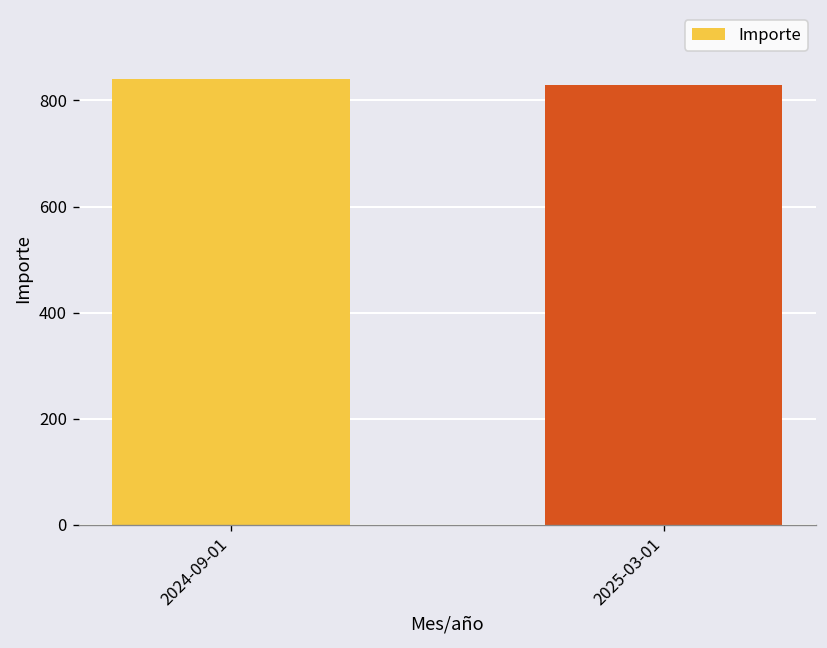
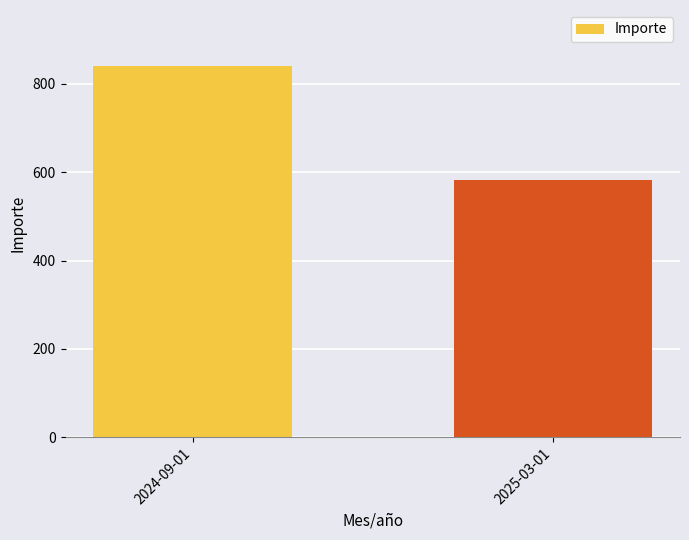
2025-03-01: 830 -> 580
